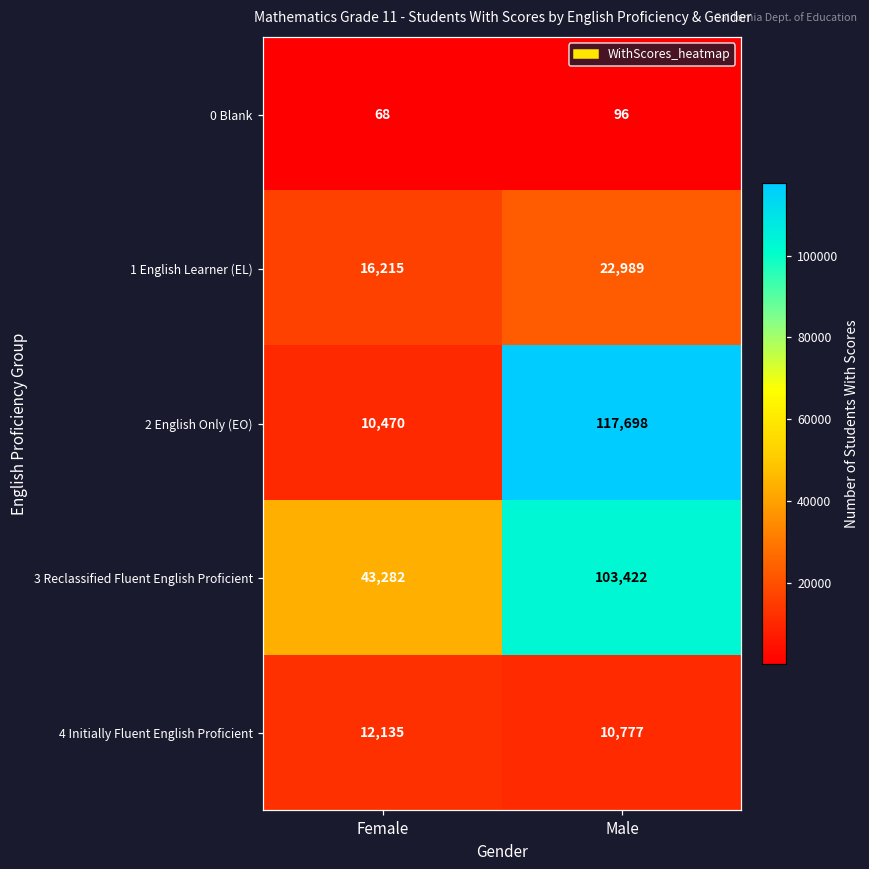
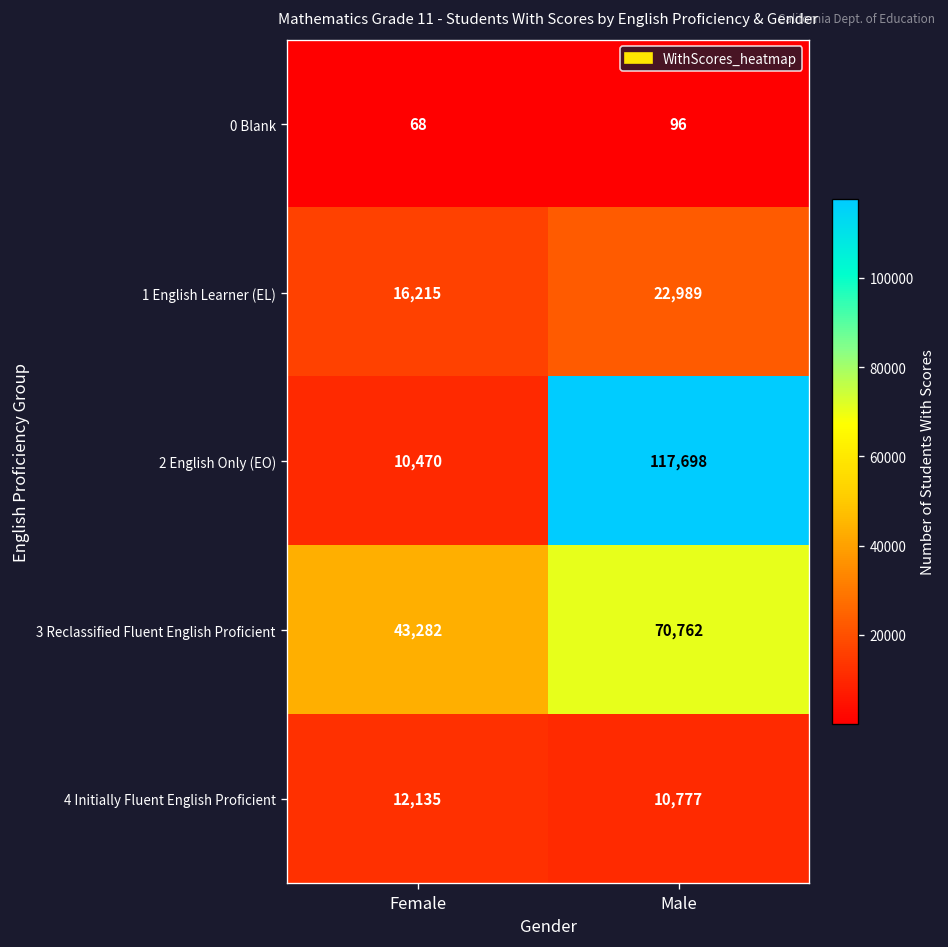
3 Reclassified Fluent English Proficient, Male: 103,422 -> 70,762
